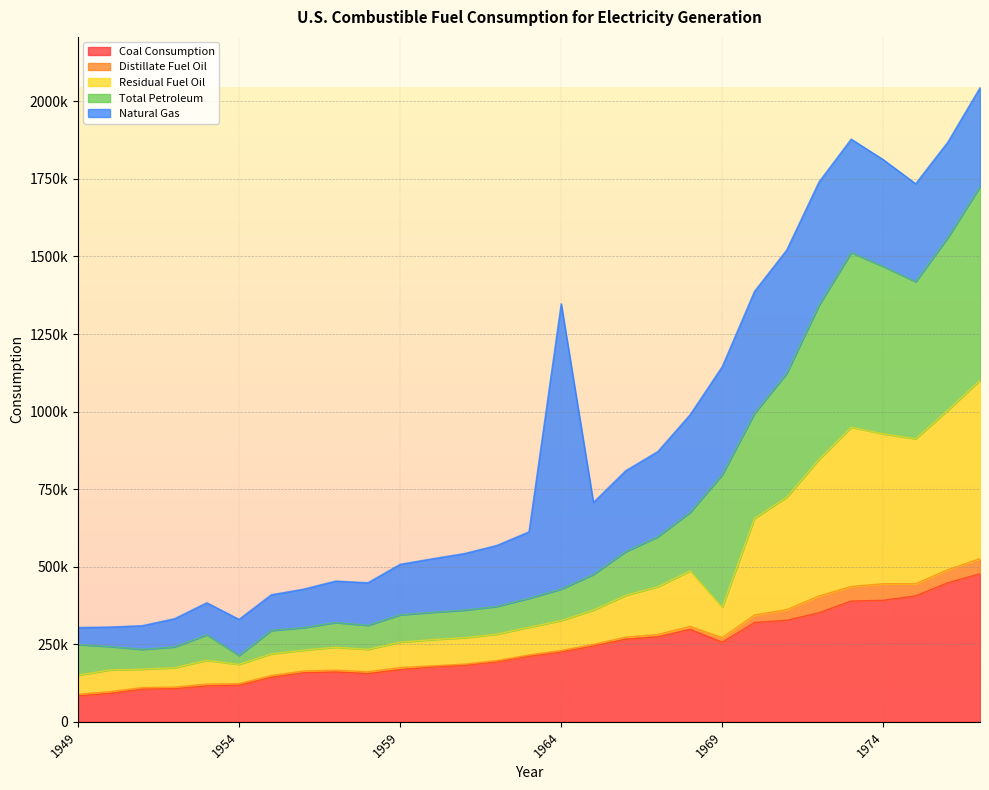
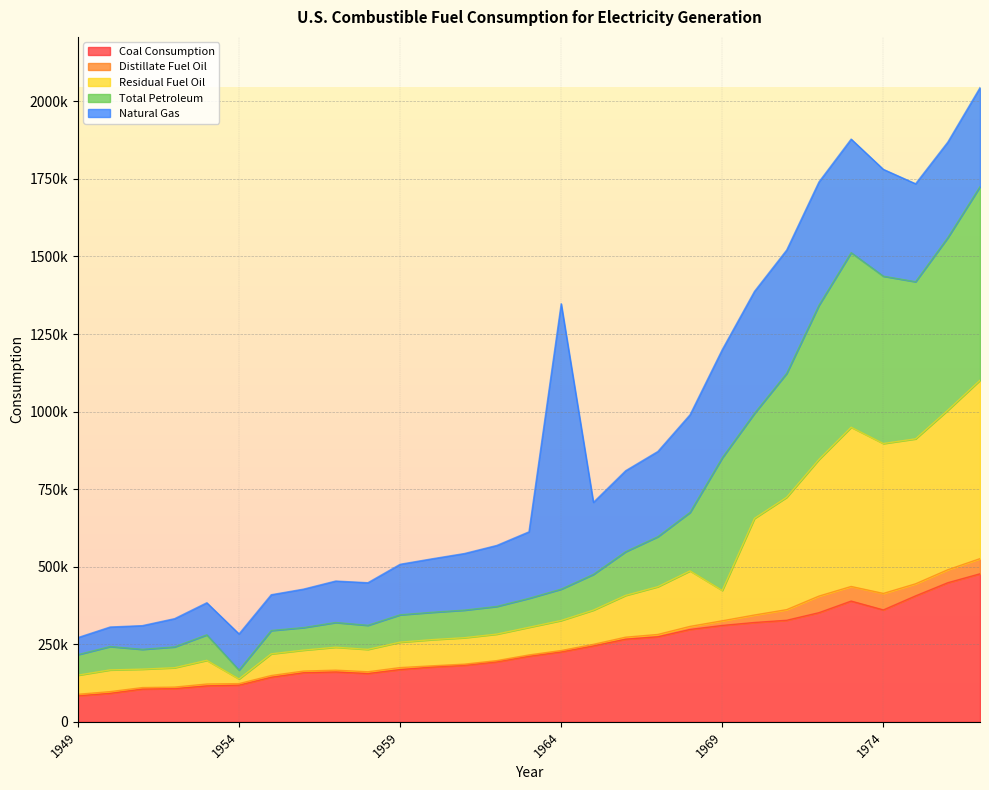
Total Petroleum, 1949: 100000 -> 70000
Residual Fuel Oil, 1954: 60000 -> 10000
Coal Consumption, 1969: 260000 -> 310000
Coal Consumption, 1974: 390000 -> 360000
